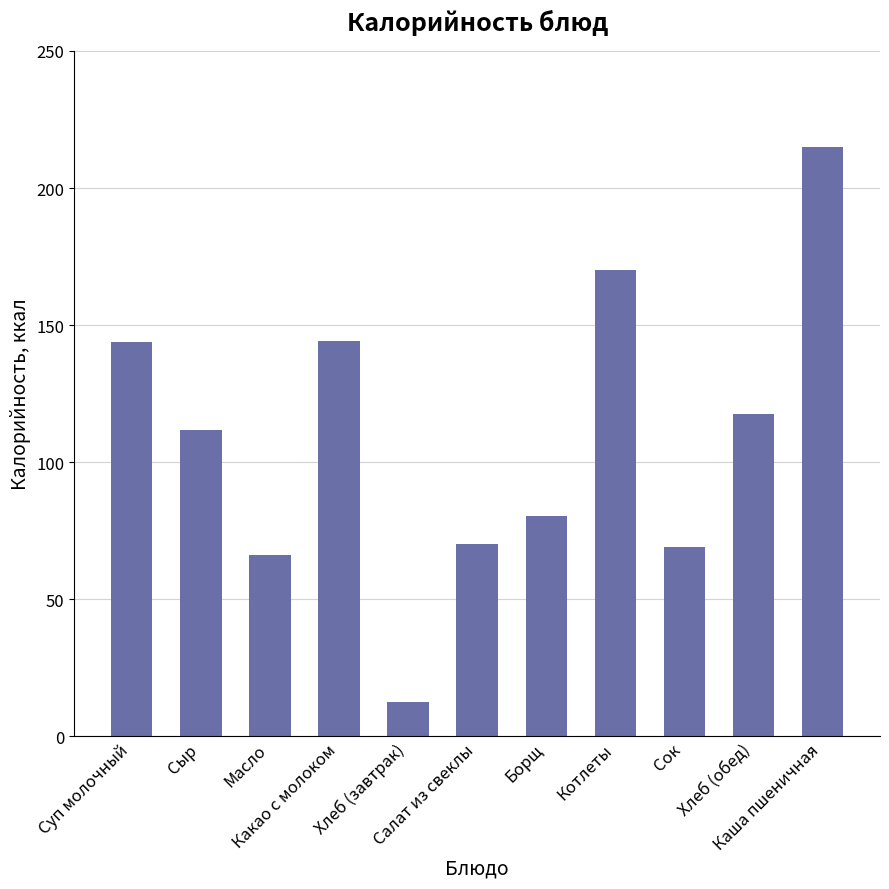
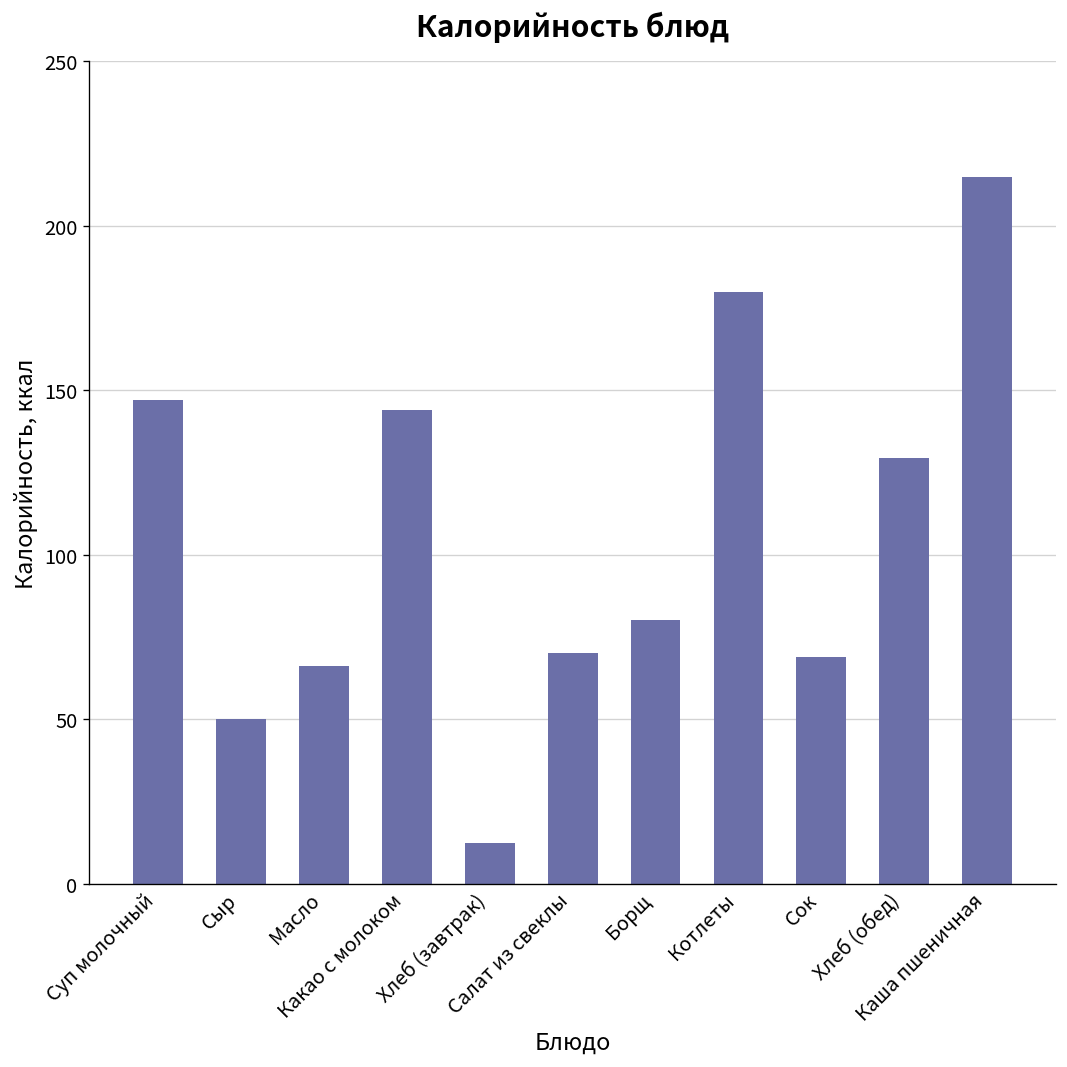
Суп молочный: 144 -> 147
Сыр: 112 -> 50
Котлеты: 170 -> 180
Хлеб (обед): 118 -> 129
